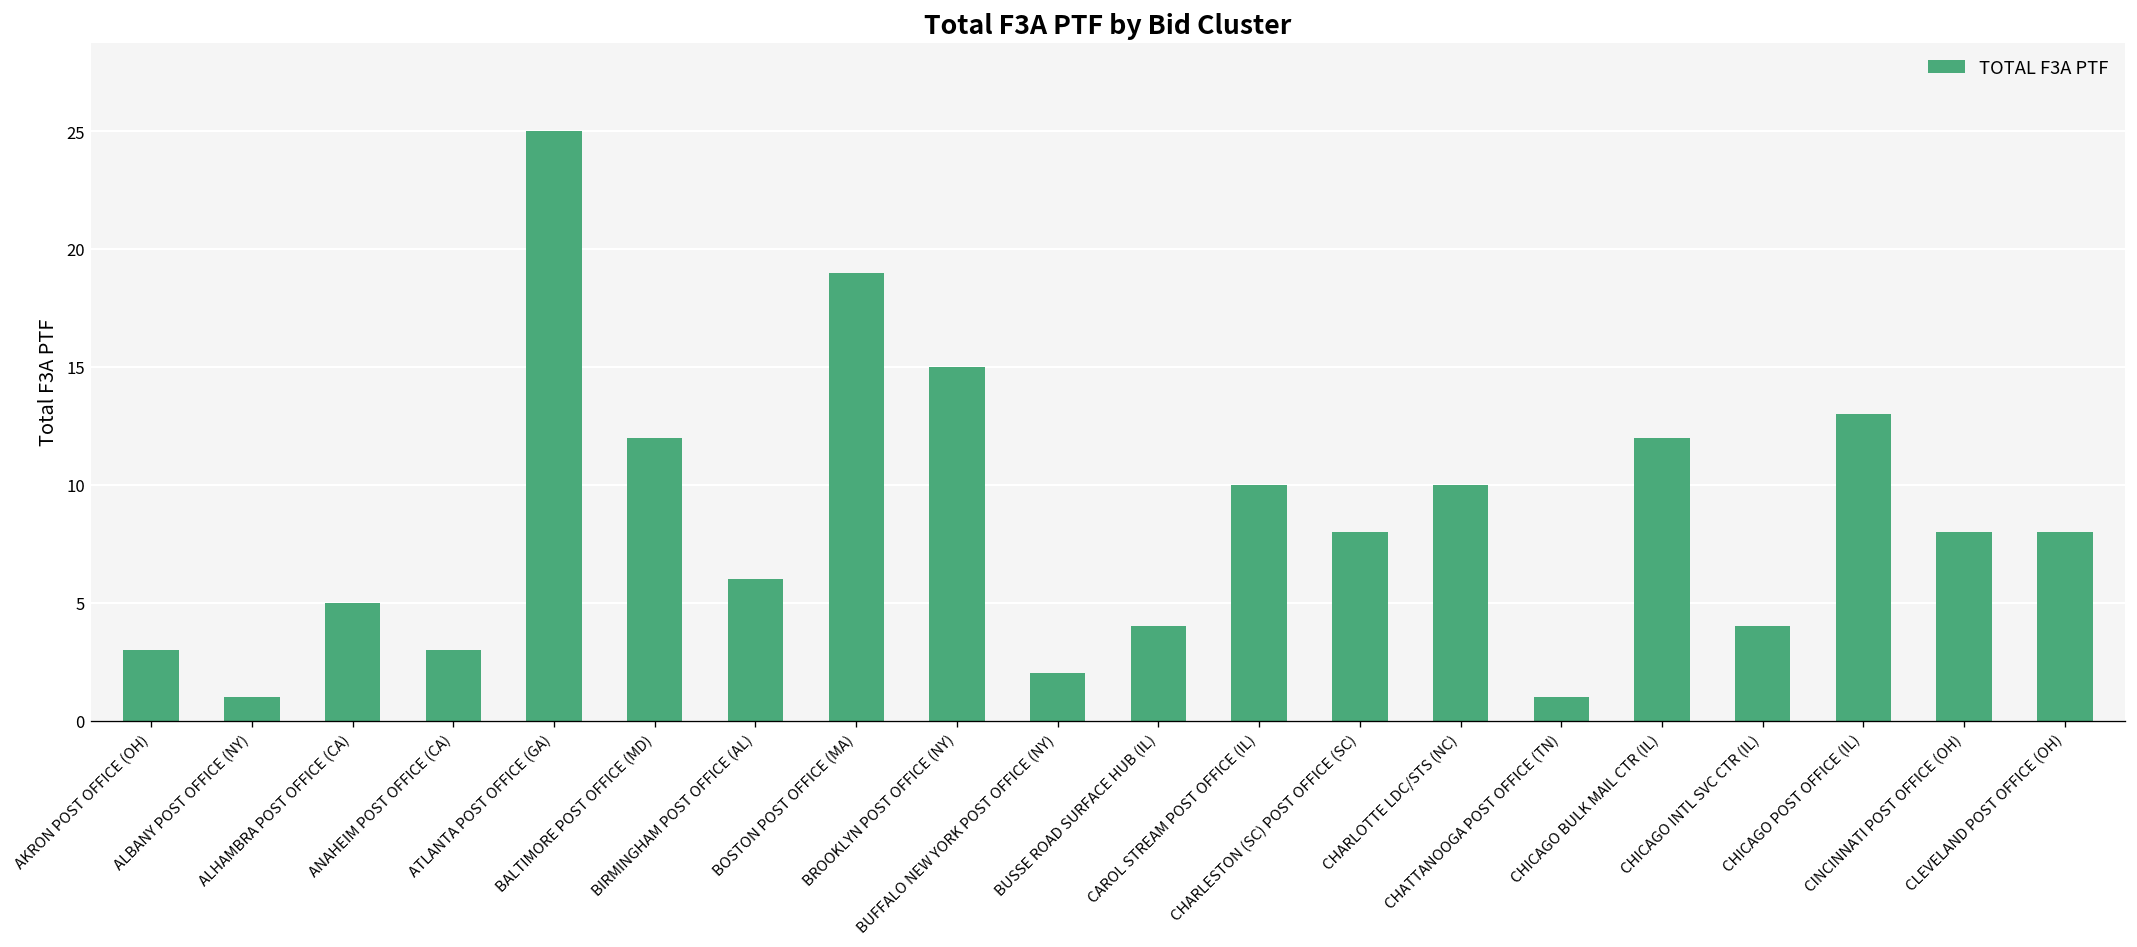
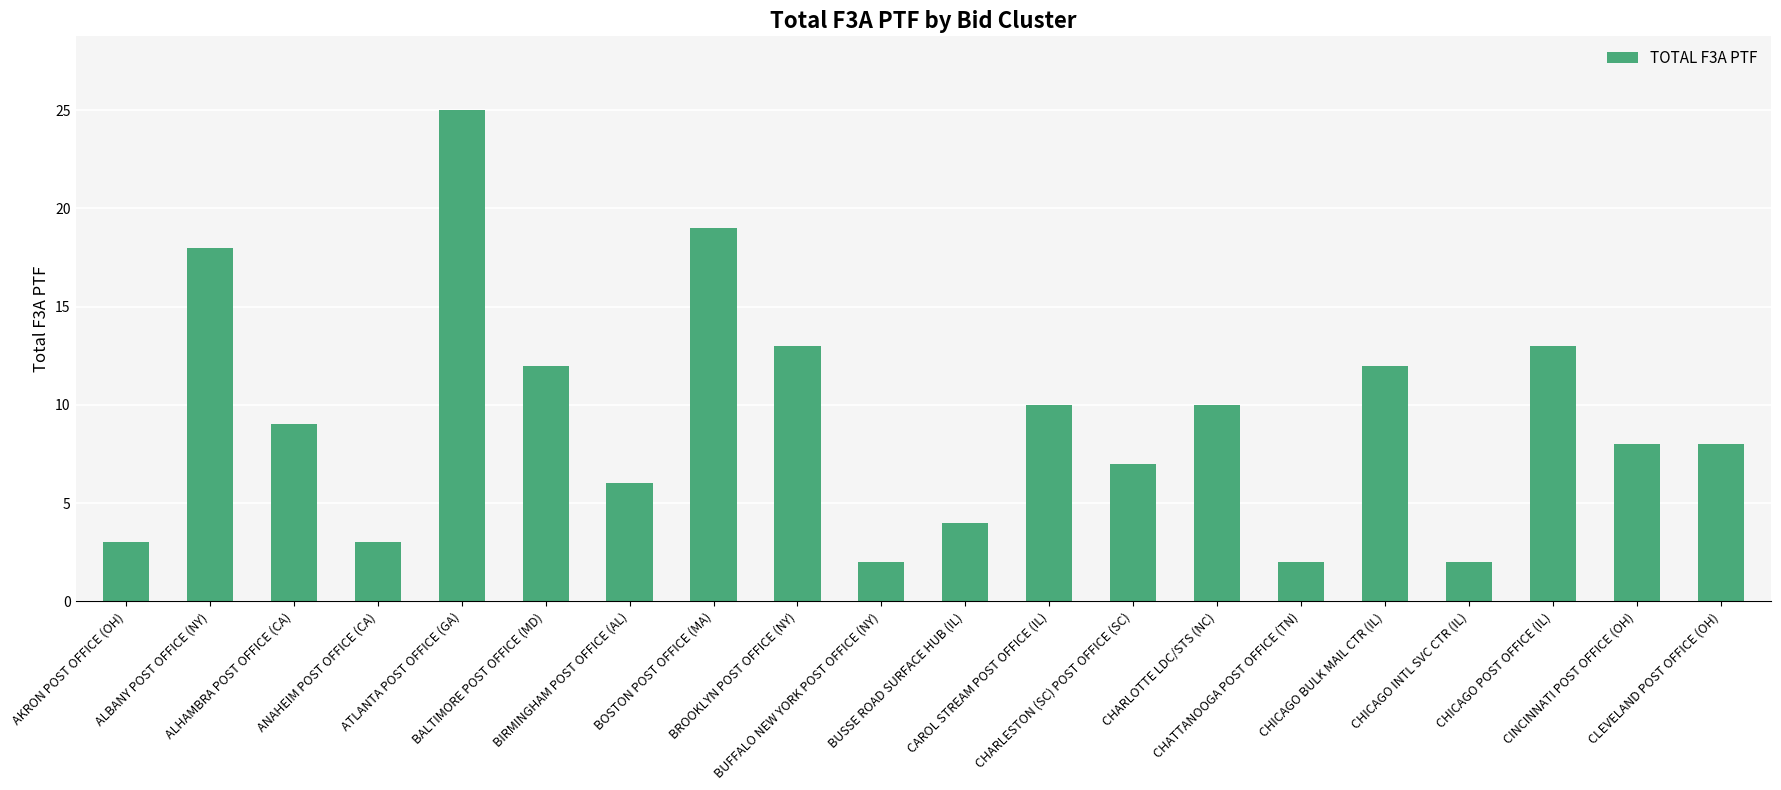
ALBANY POST OFFICE (NY): 1 -> 18
ALHAMBRA POST OFFICE (CA): 5 -> 9
BROOKLYN POST OFFICE (NY): 15 -> 13
CHARLESTON (SC) POST OFFICE (SC): 8 -> 7
CHATTANOOGA POST OFFICE (TN): 1 -> 2
CHICAGO INTL SVC CTR (IL): 4 -> 2
